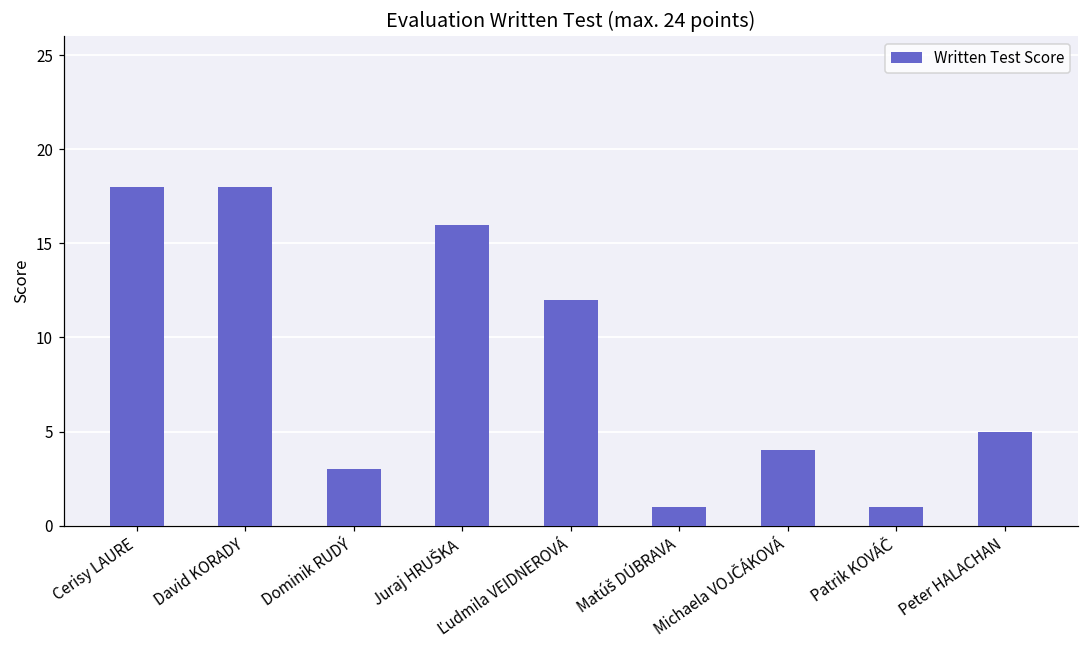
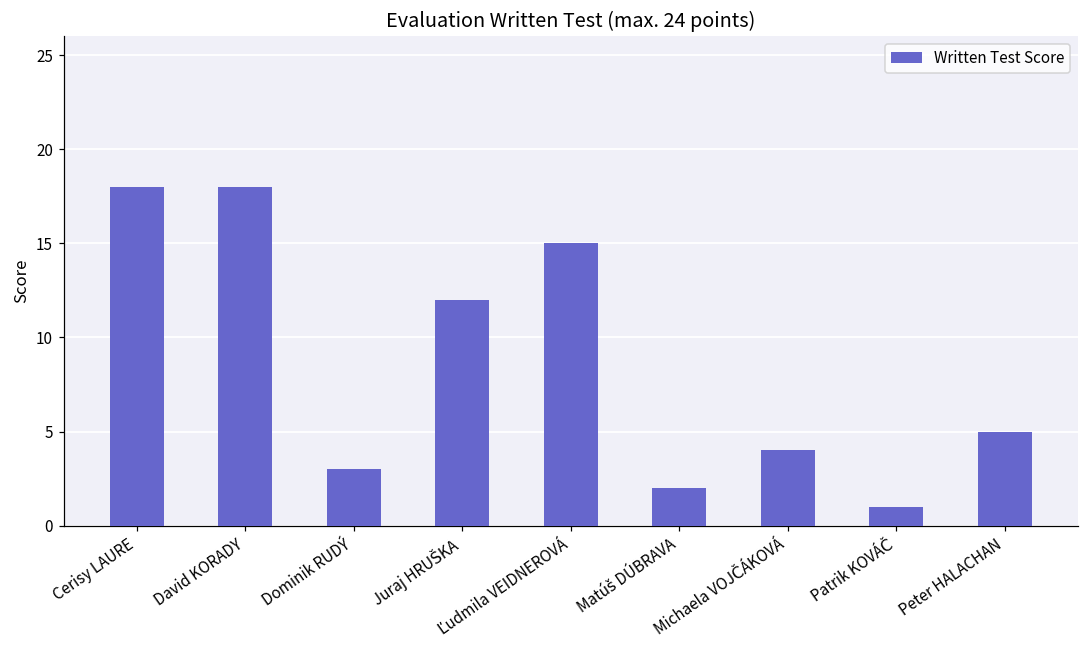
Juraj HRUŠKA: 16 -> 12
Ľudmila VEIDNEROVÁ: 12 -> 15
Matúš DÚBRAVA: 1 -> 2
